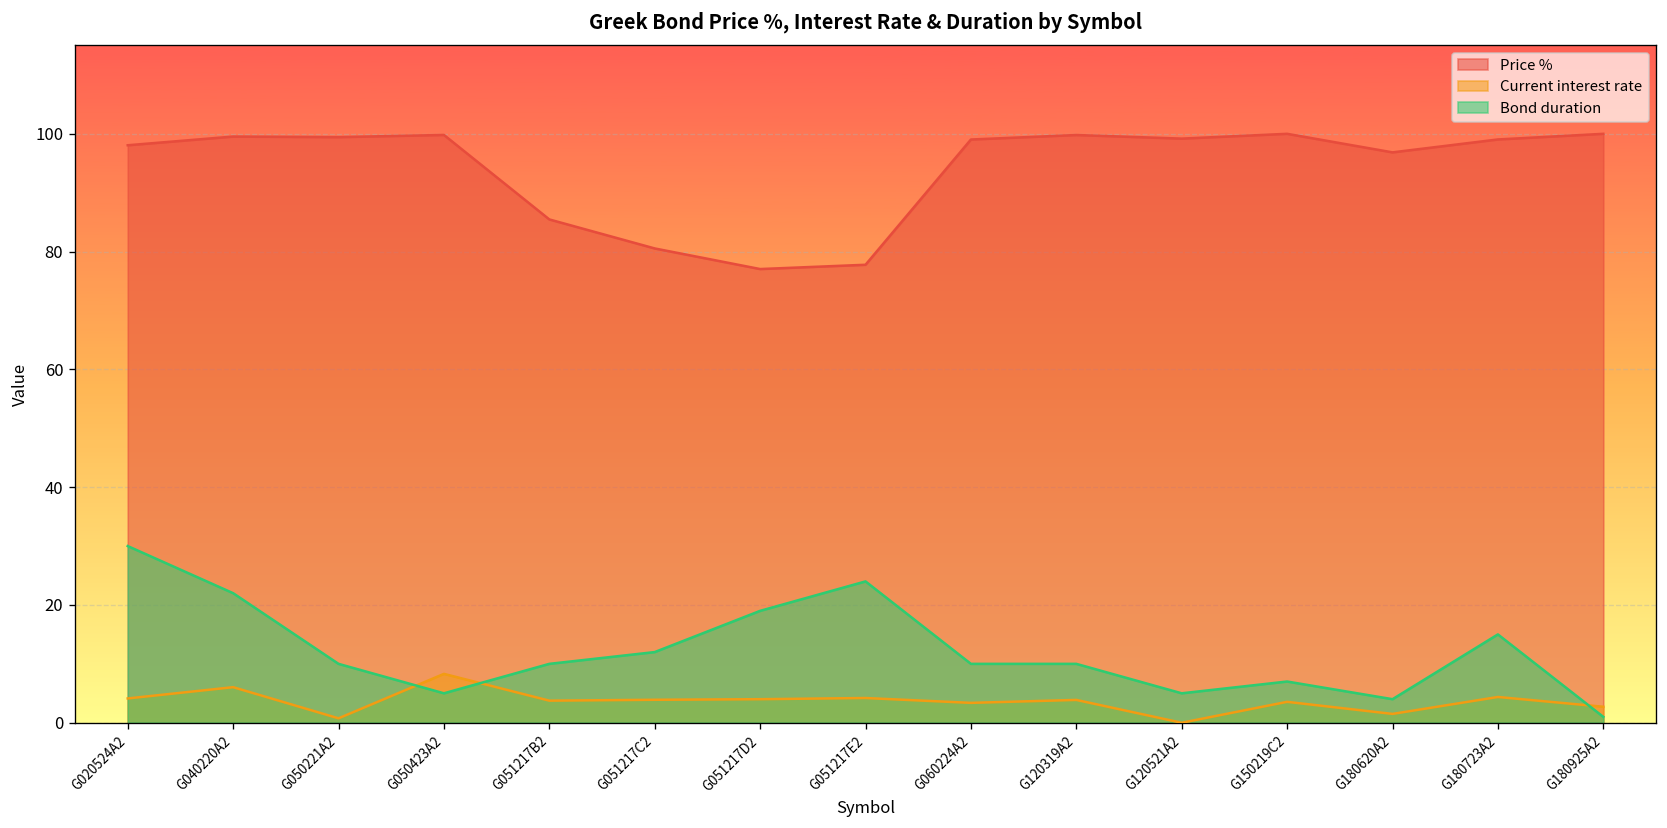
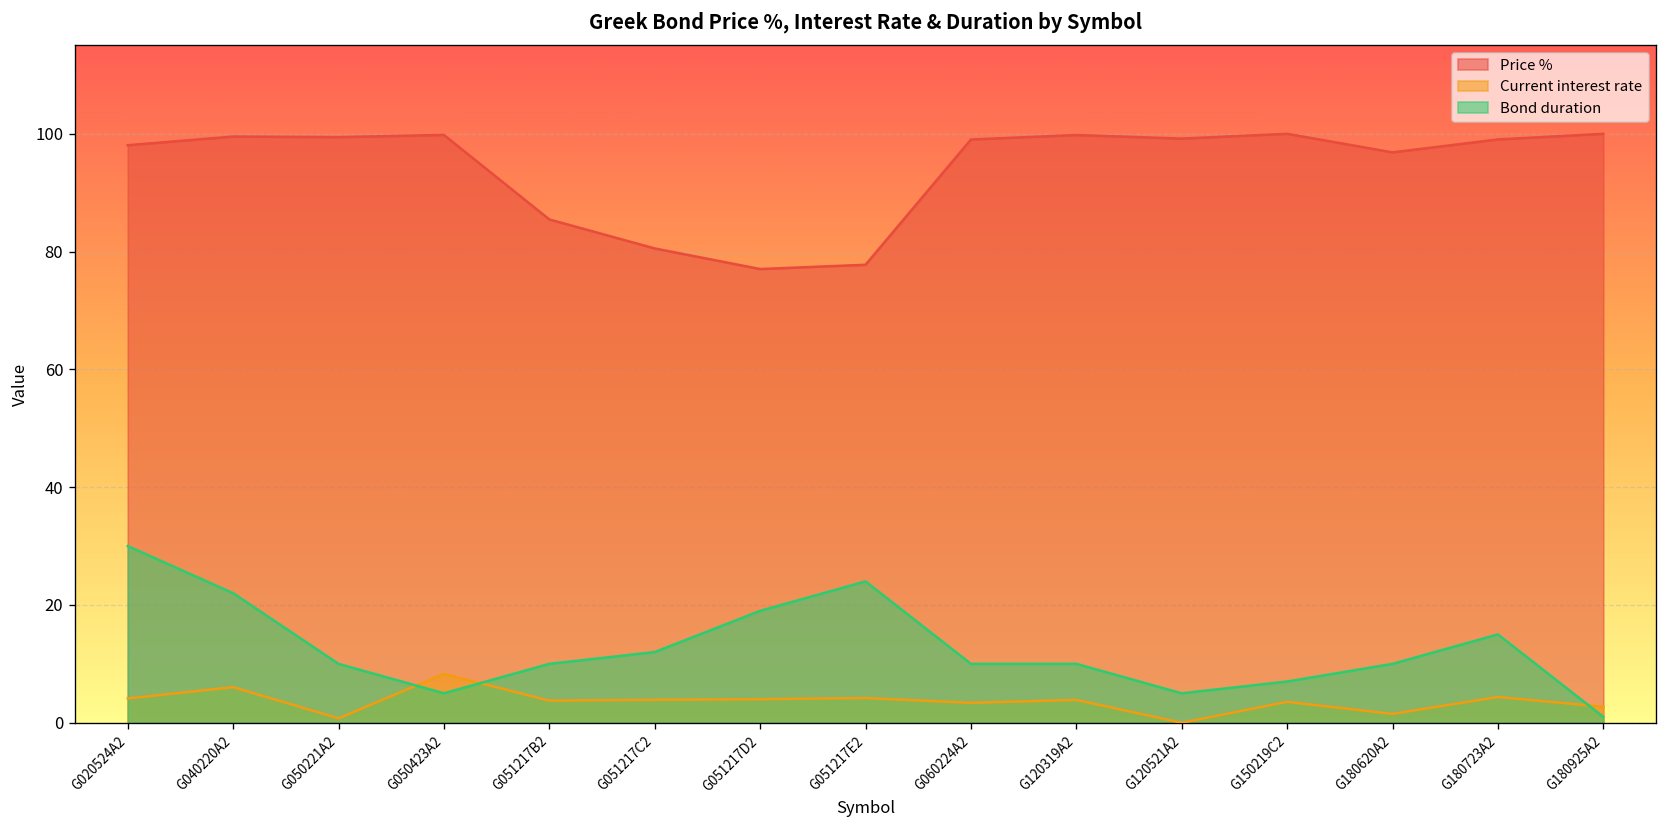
Bond duration, G180620A2: 4 -> 10
